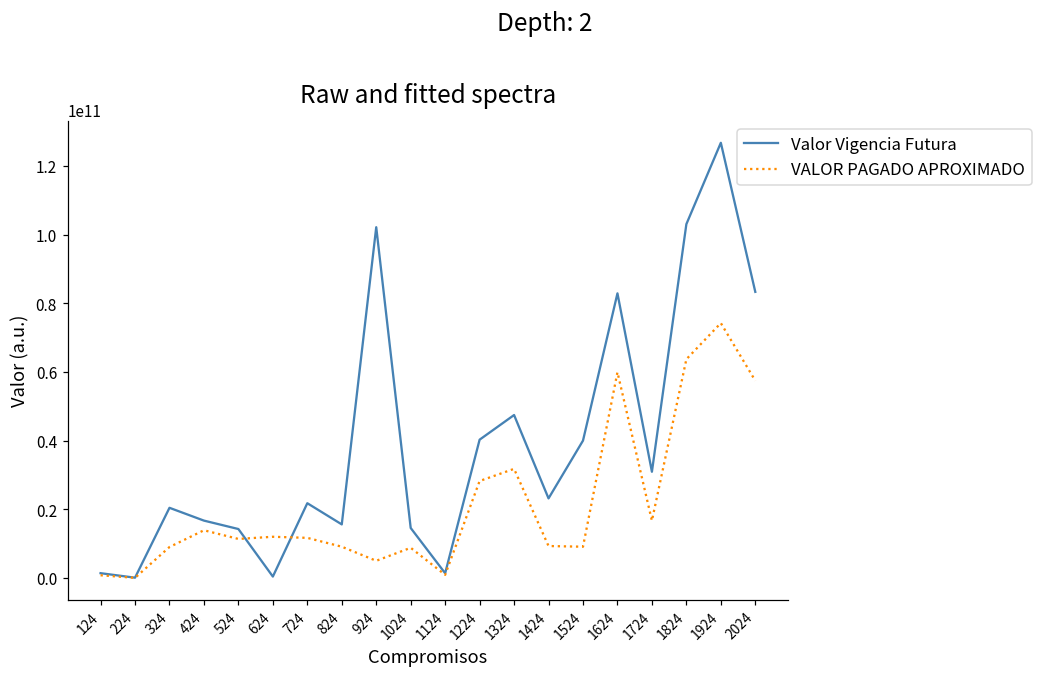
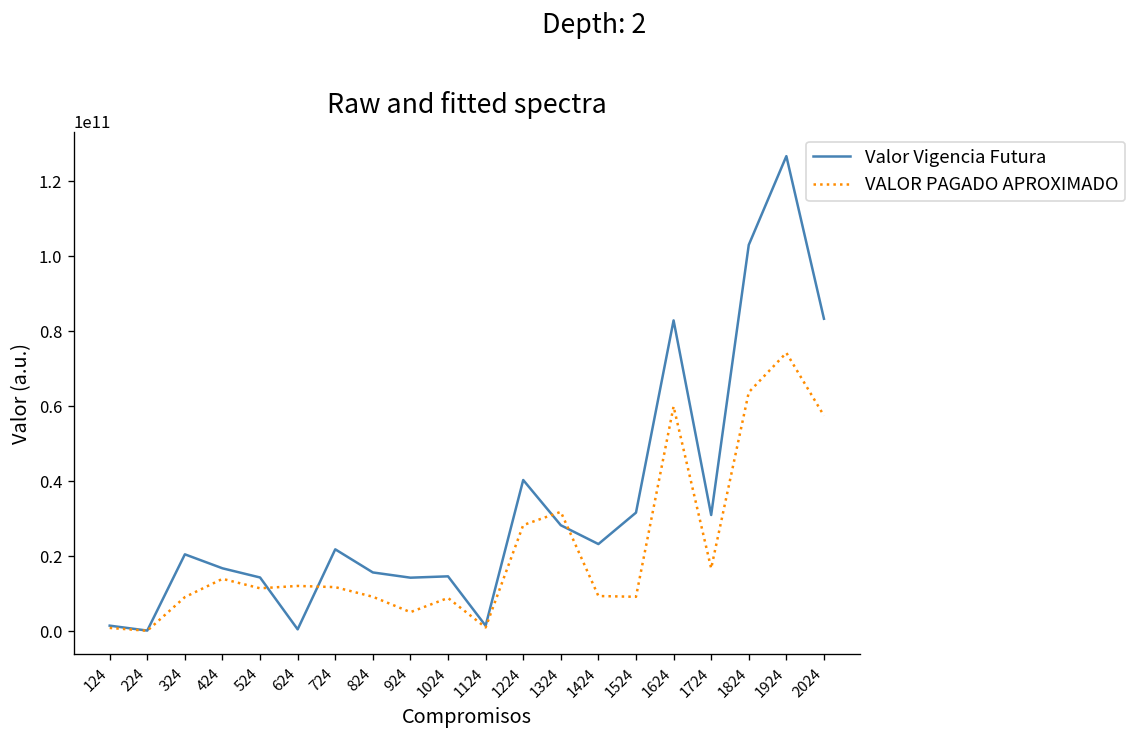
Valor Vigencia Futura, 924: 102000000000 -> 14000000000
Valor Vigencia Futura, 1324: 47000000000 -> 28000000000
Valor Vigencia Futura, 1524: 40000000000 -> 32000000000
